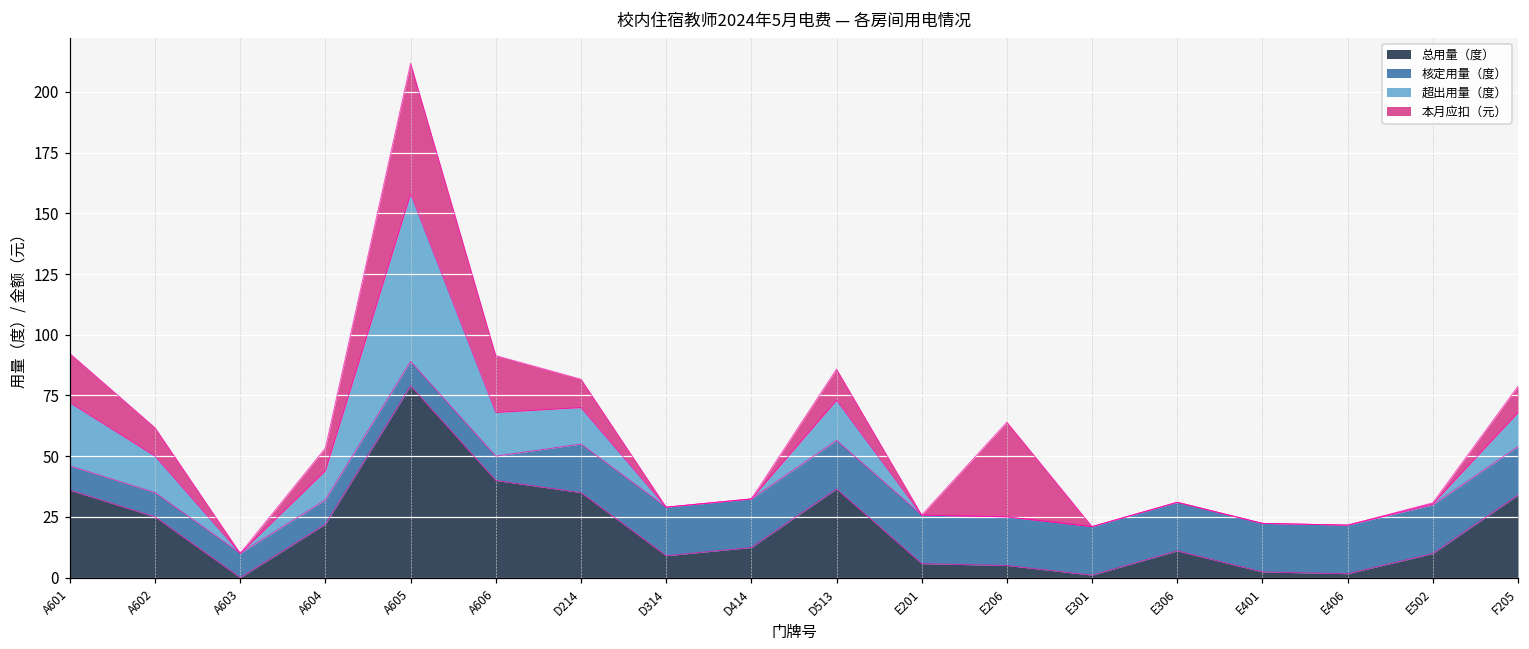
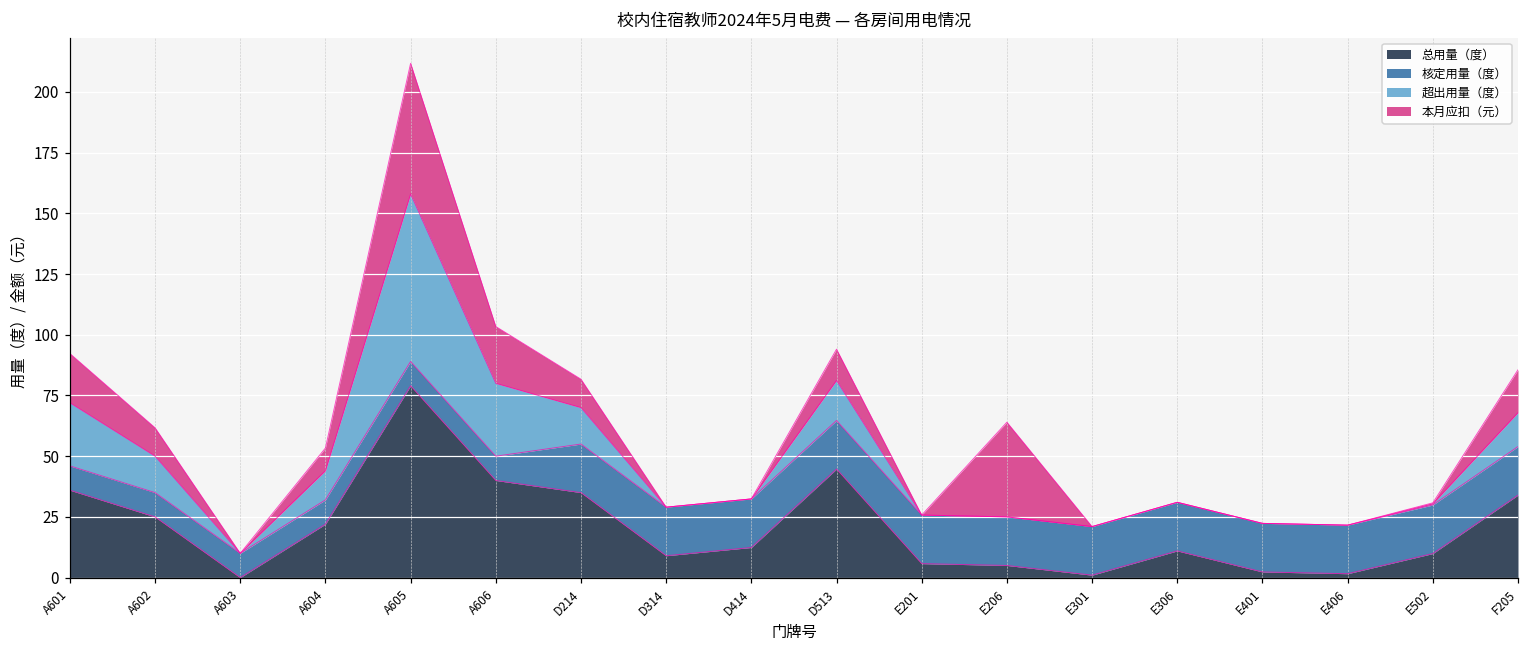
超出用量（度）, A606: 18 -> 30
总用量（度）, D513: 37 -> 45
本月应扣（元）, F205: 11 -> 18
